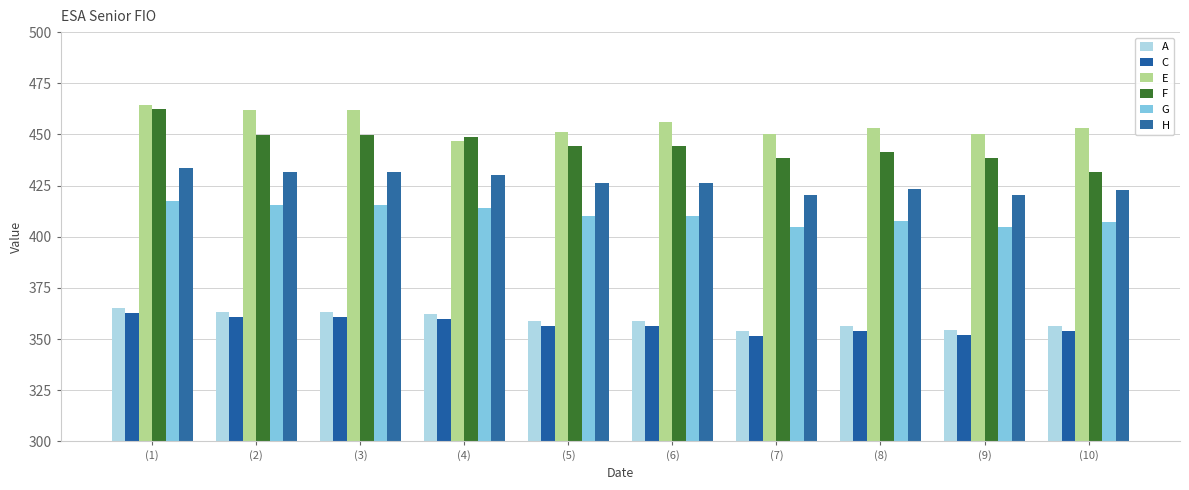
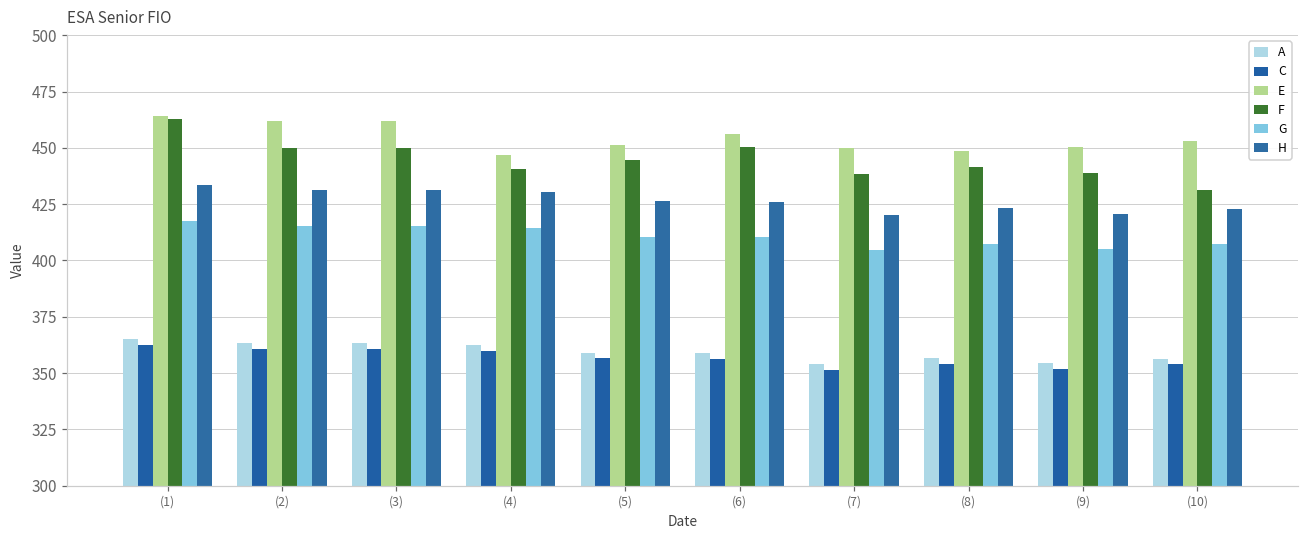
F, (4): 449 -> 441
F, (6): 444 -> 450
E, (8): 453 -> 449
